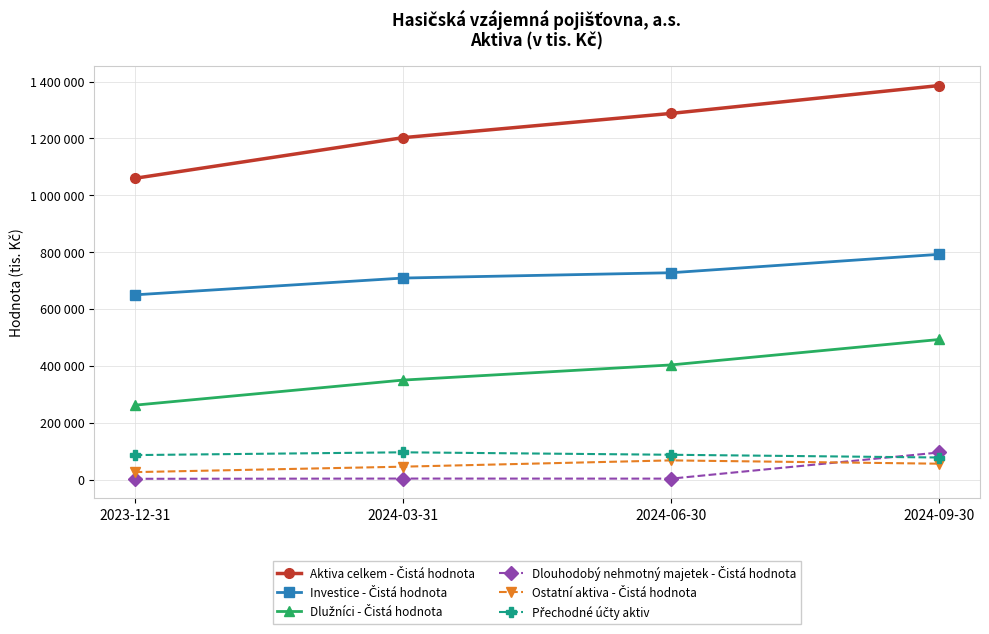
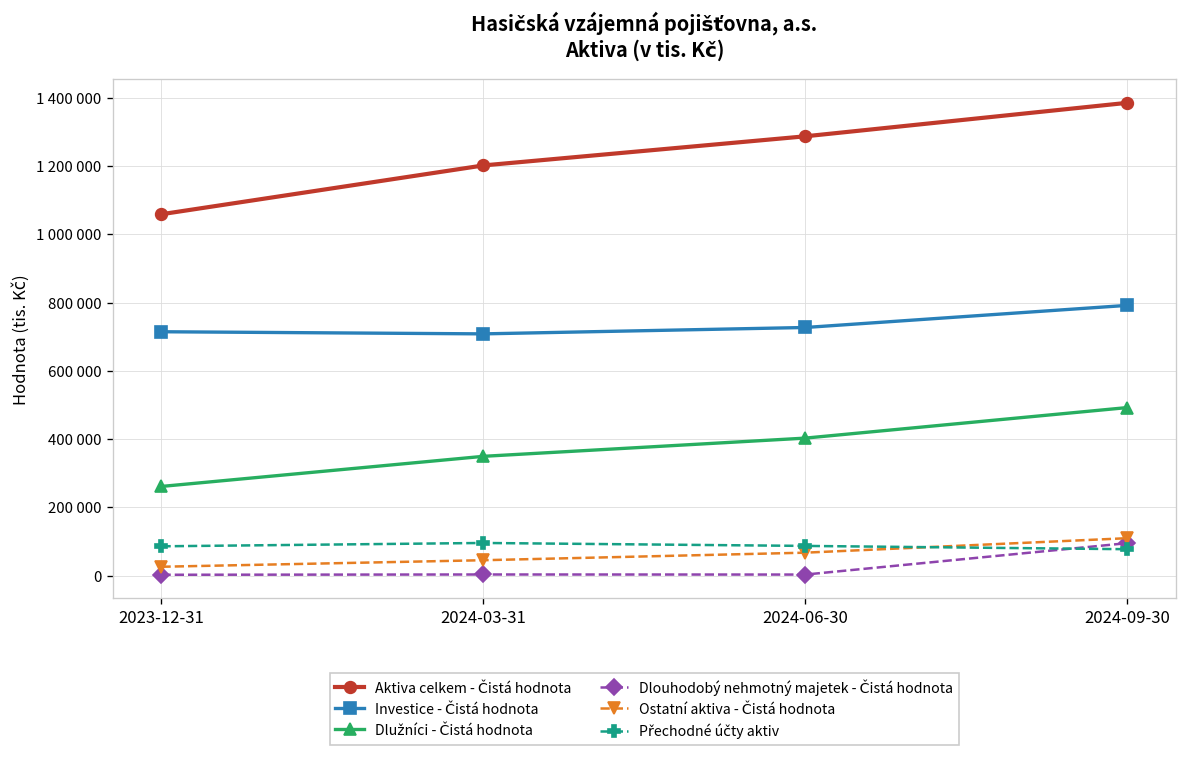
Investice - Čistá hodnota, 2023-12-31: 650000 -> 710000
Ostatní aktiva - Čistá hodnota, 2024-09-30: 60000 -> 110000
